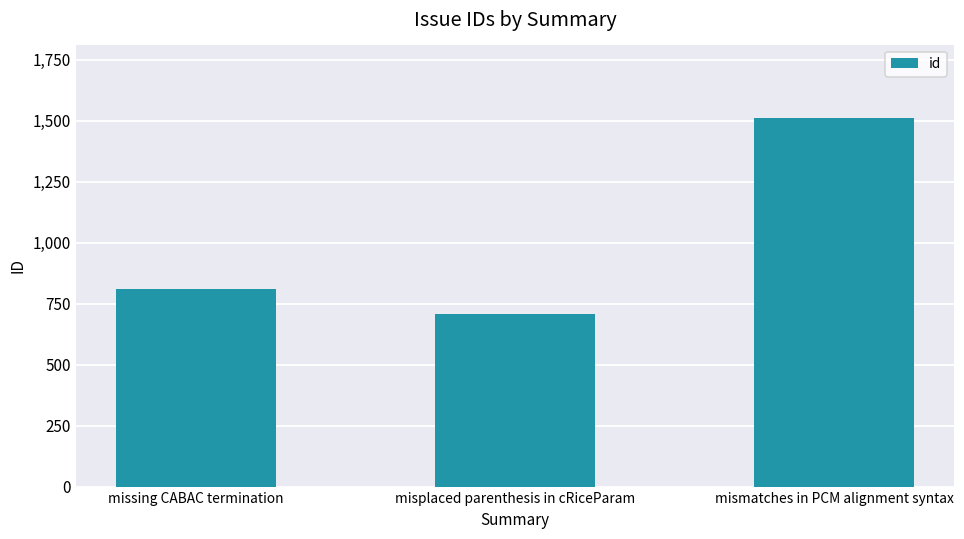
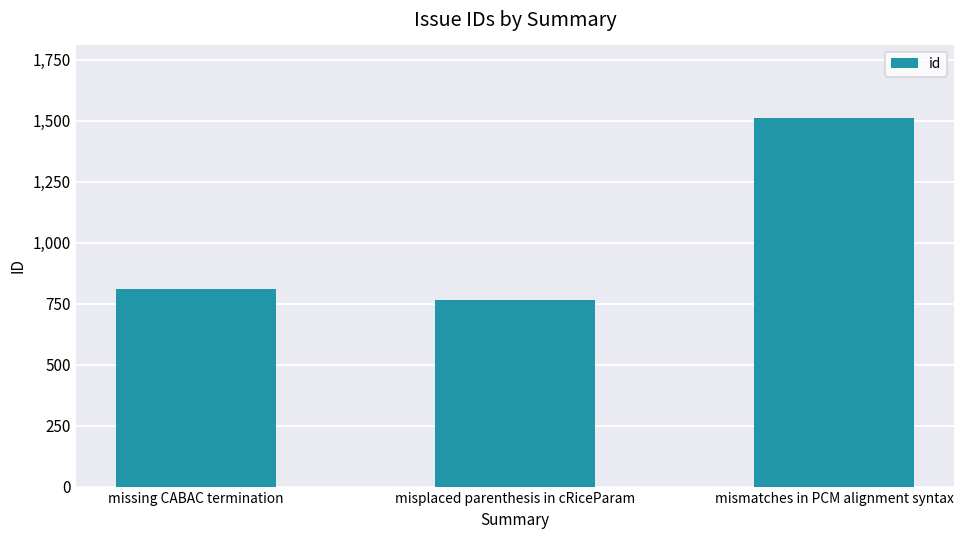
misplaced parenthesis in cRiceParam: 710 -> 760
